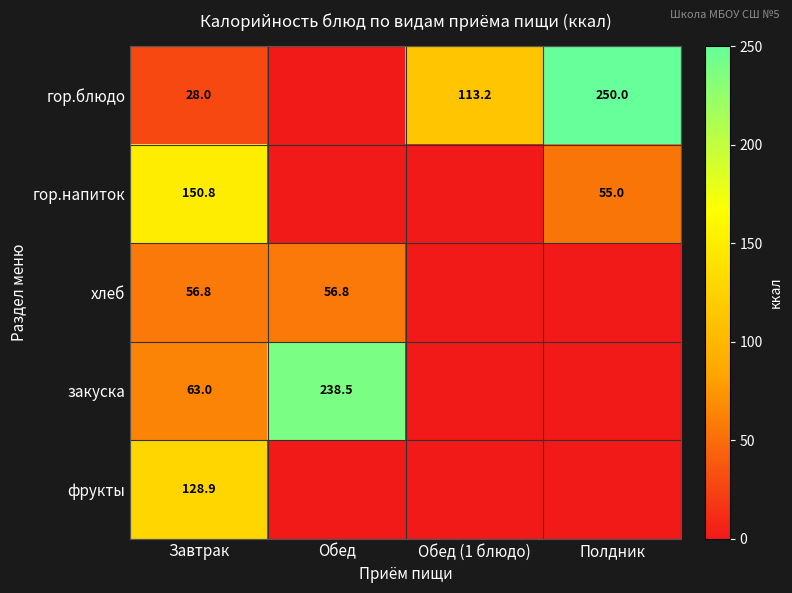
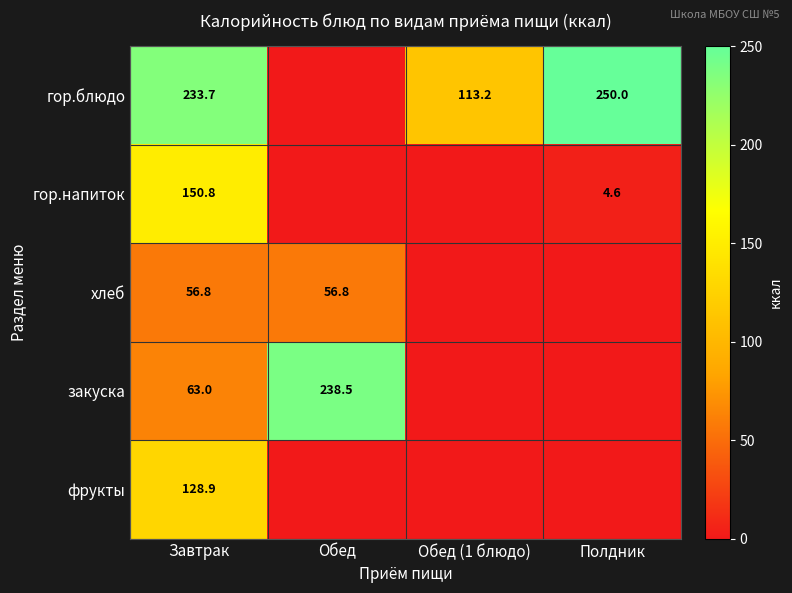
гор.блюдо, Завтрак: 28.0 -> 233.7
гор.напиток, Полдник: 55.0 -> 4.6
